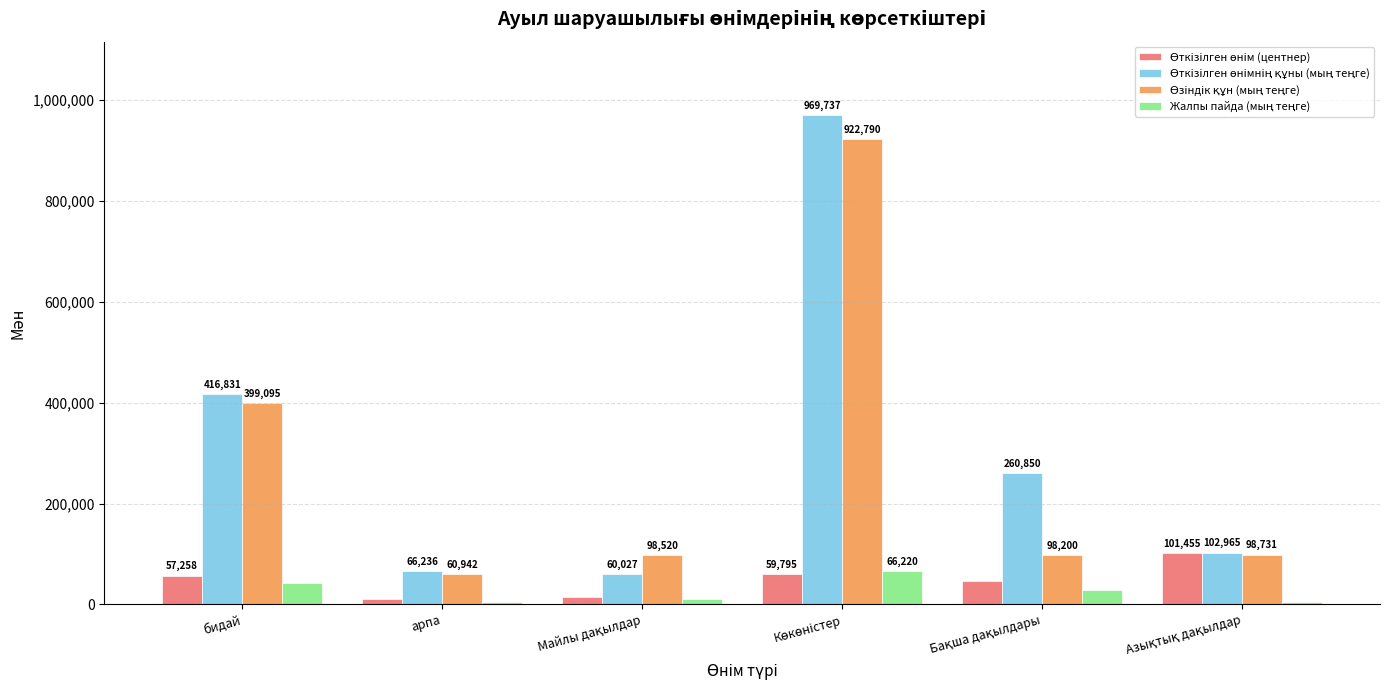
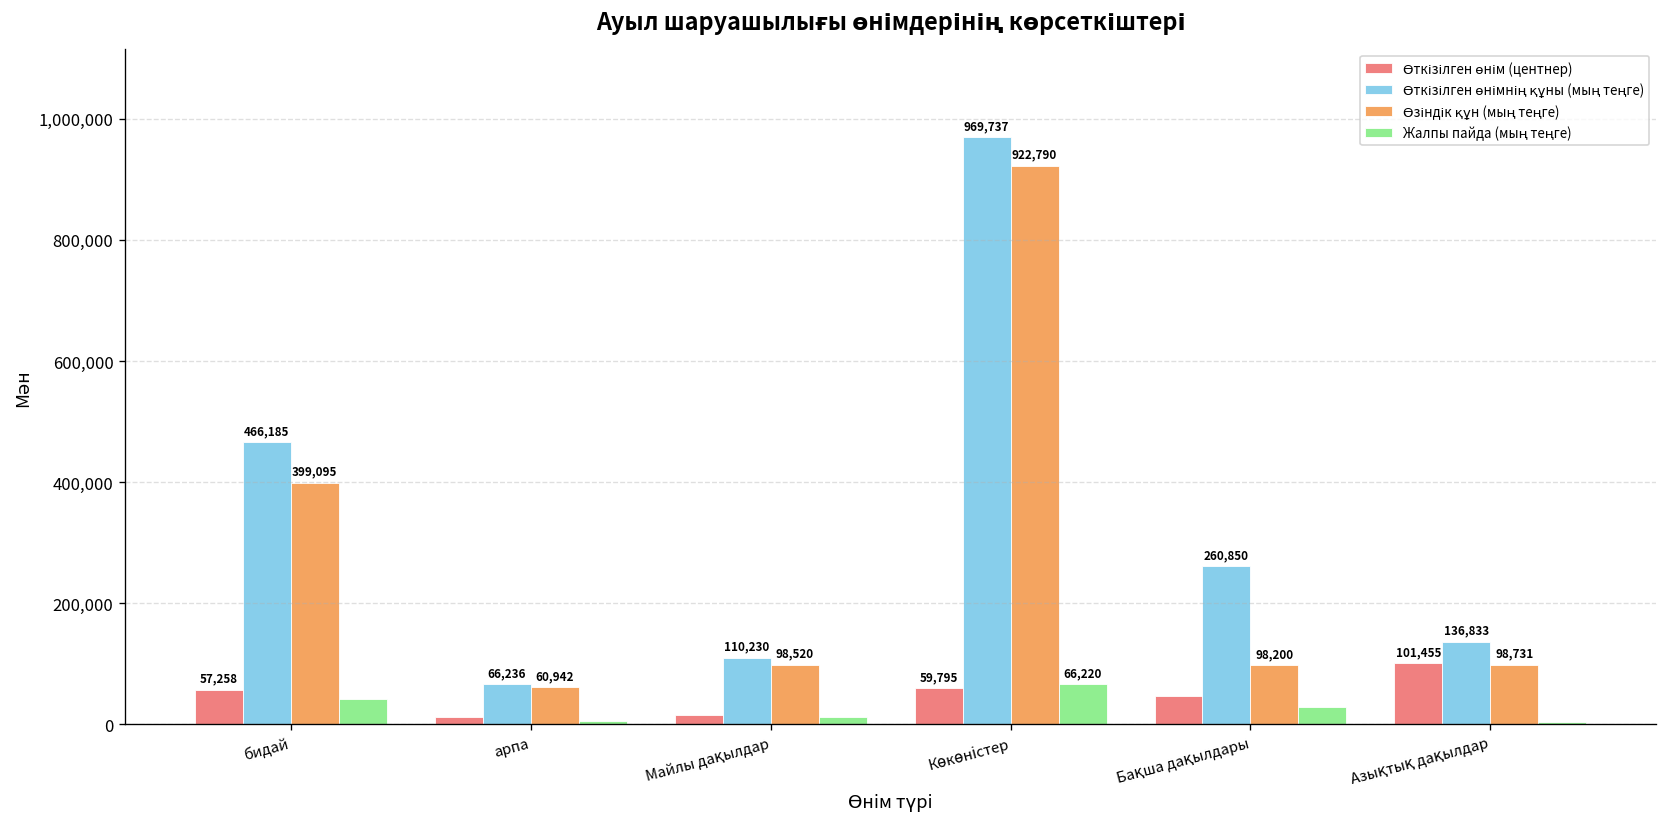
Өткізілген өнімнің құны (мың теңге), бидай: 416,831 -> 466,185
Өткізілген өнімнің құны (мың теңге), Майлы дақылдар: 60,027 -> 110,230
Өткізілген өнімнің құны (мың теңге), Азықтық дақылдар: 102,965 -> 136,833
